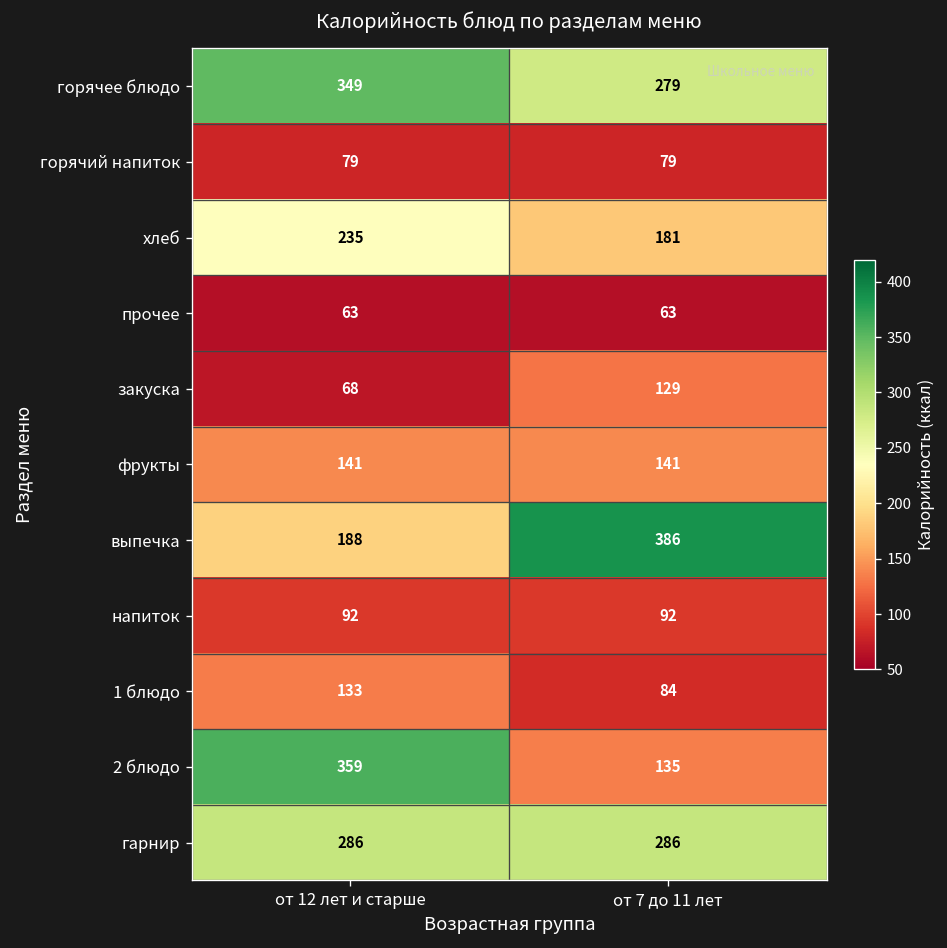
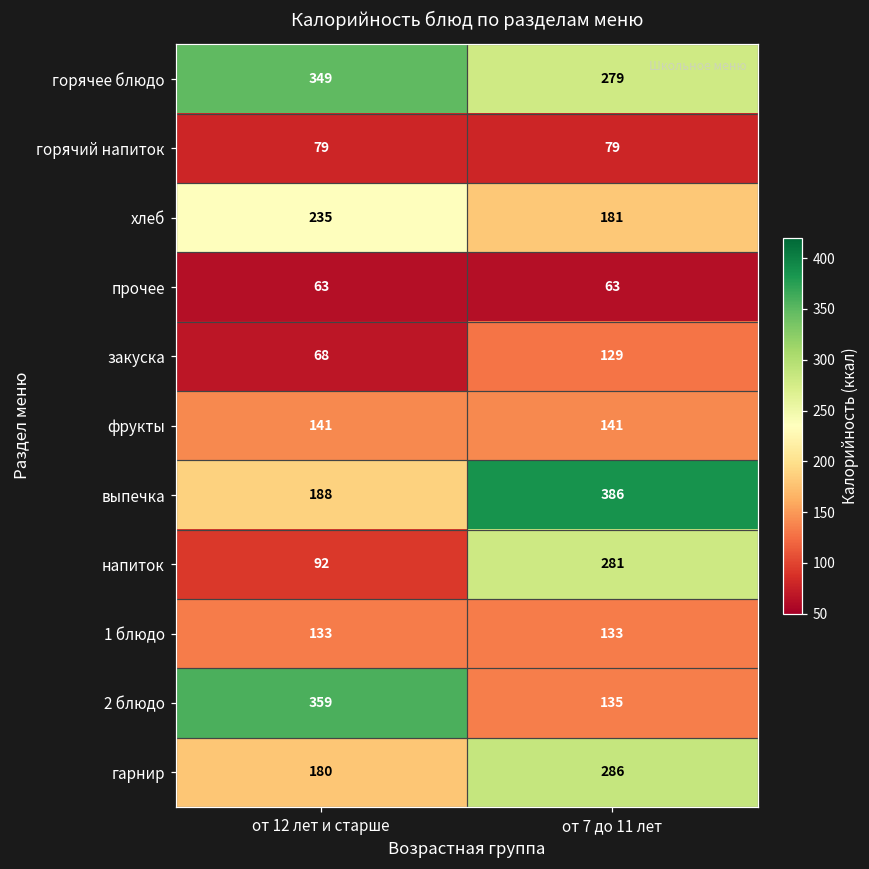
напиток, от 7 до 11 лет: 92 -> 281
1 блюдо, от 7 до 11 лет: 84 -> 133
гарнир, от 12 лет и старше: 286 -> 180
